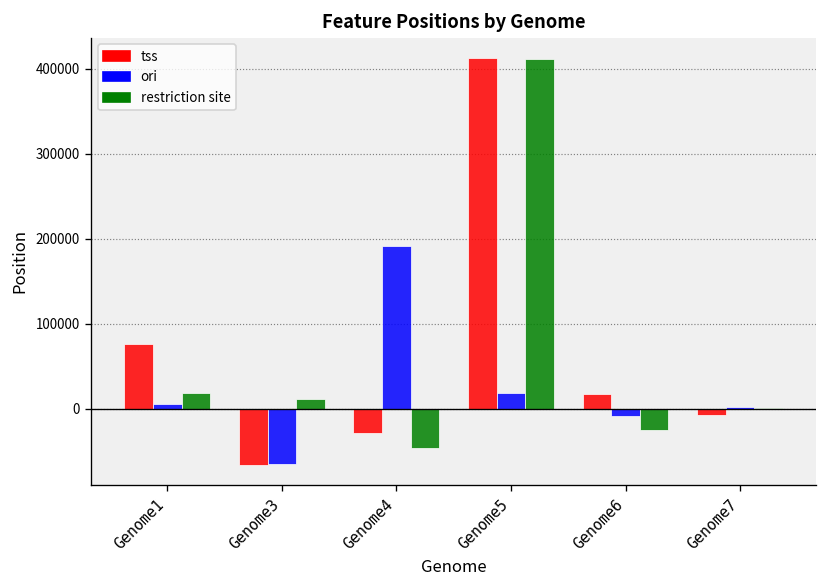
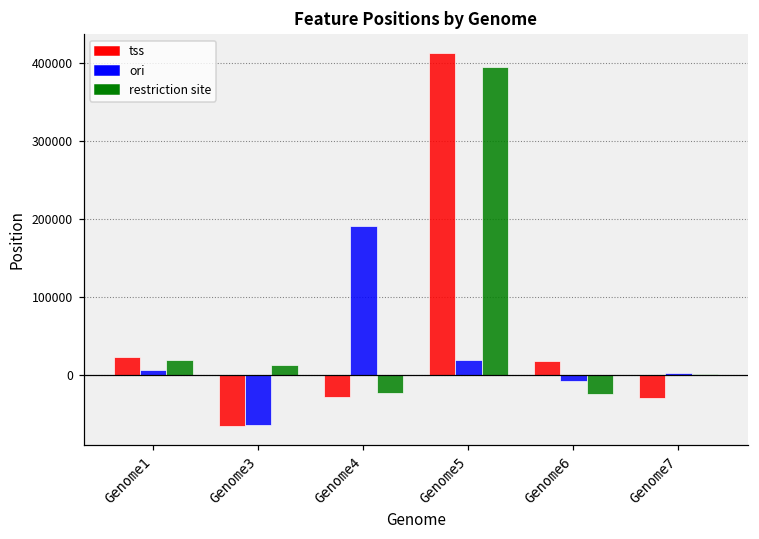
tss, Genome1: 80000 -> 20000
restriction site, Genome4: -50000 -> -20000
restriction site, Genome5: 410000 -> 400000
tss, Genome7: -10000 -> -30000
